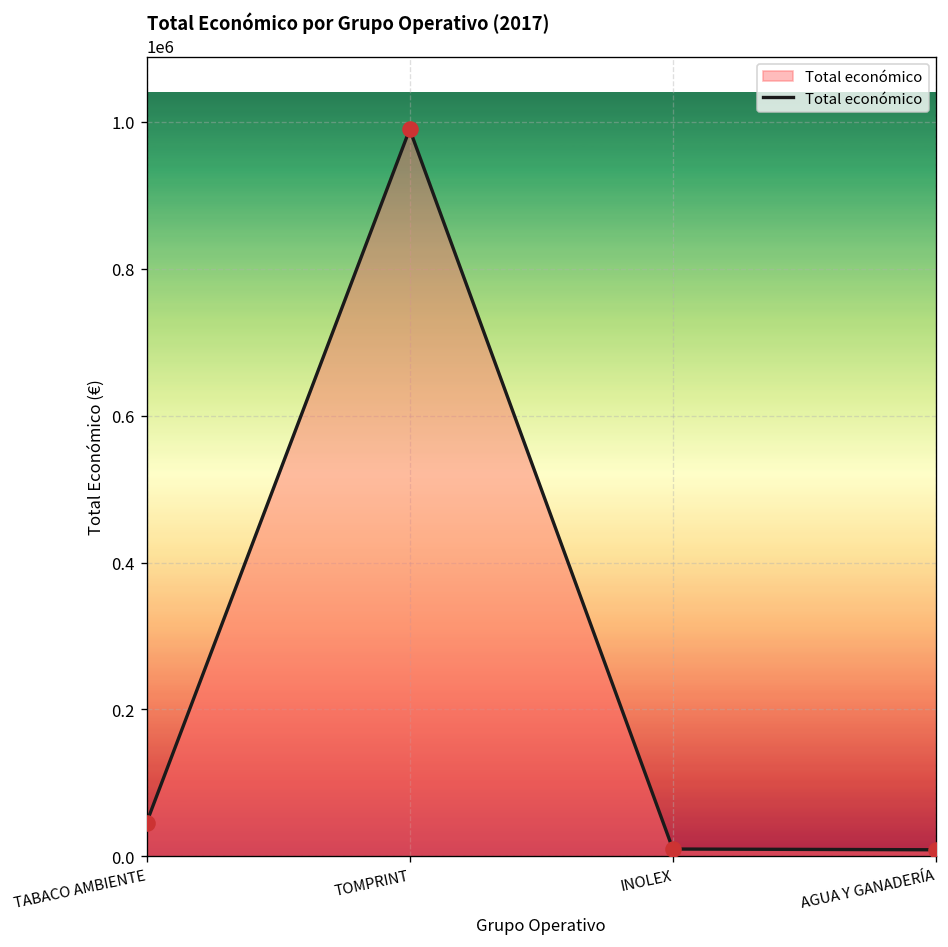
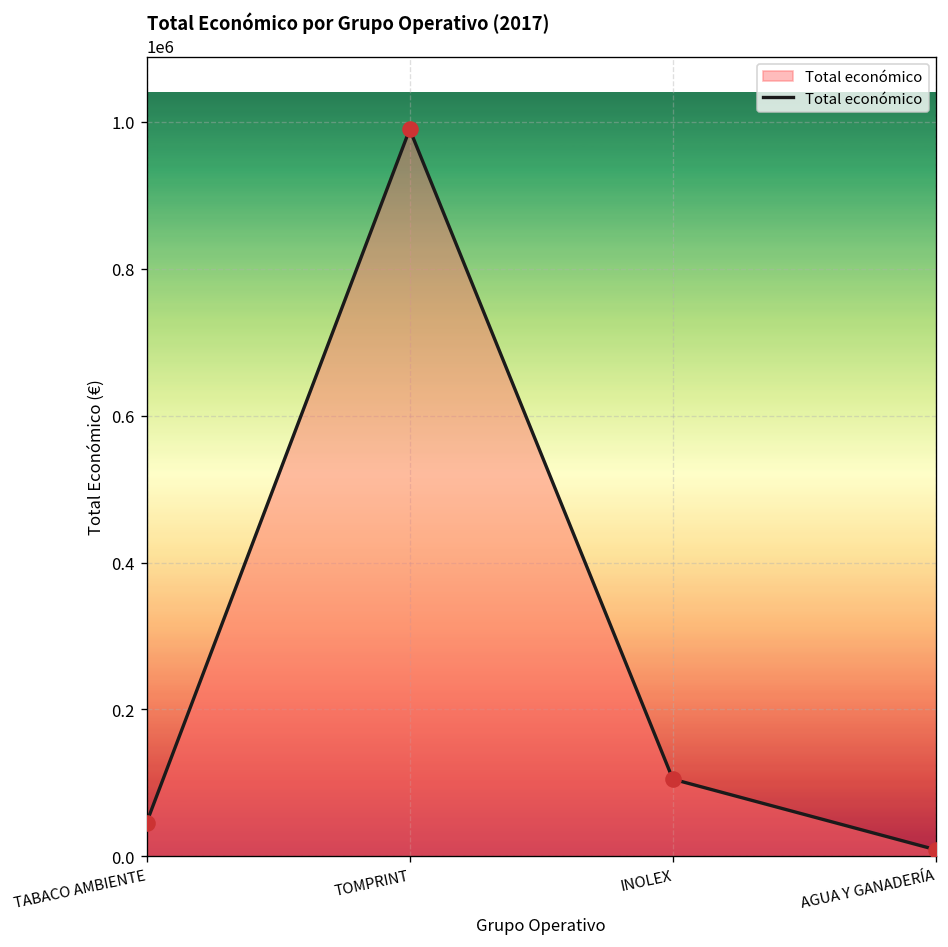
INOLEX: 10000 -> 110000
